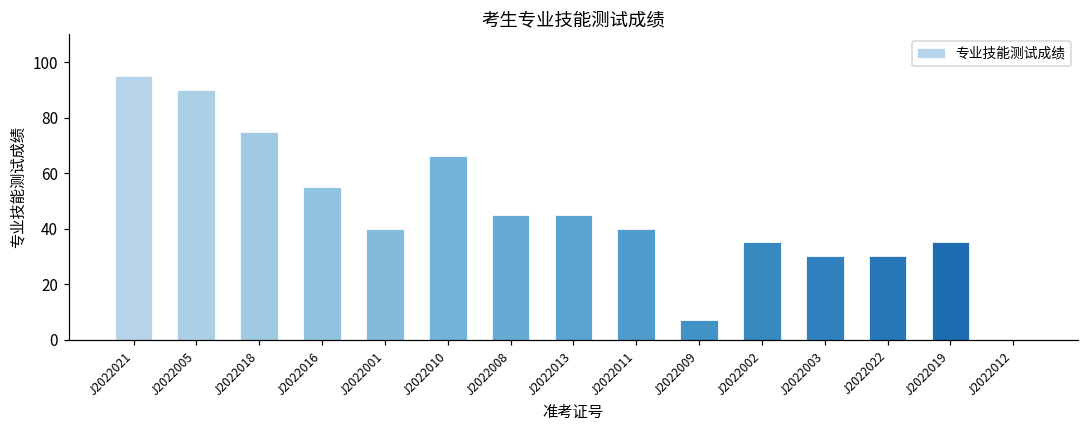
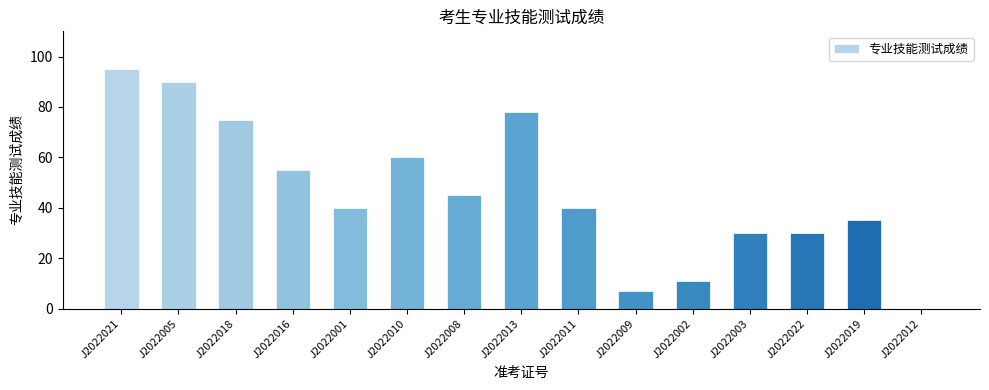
J2022010: 66 -> 60
J2022013: 45 -> 78
J2022002: 35 -> 11
